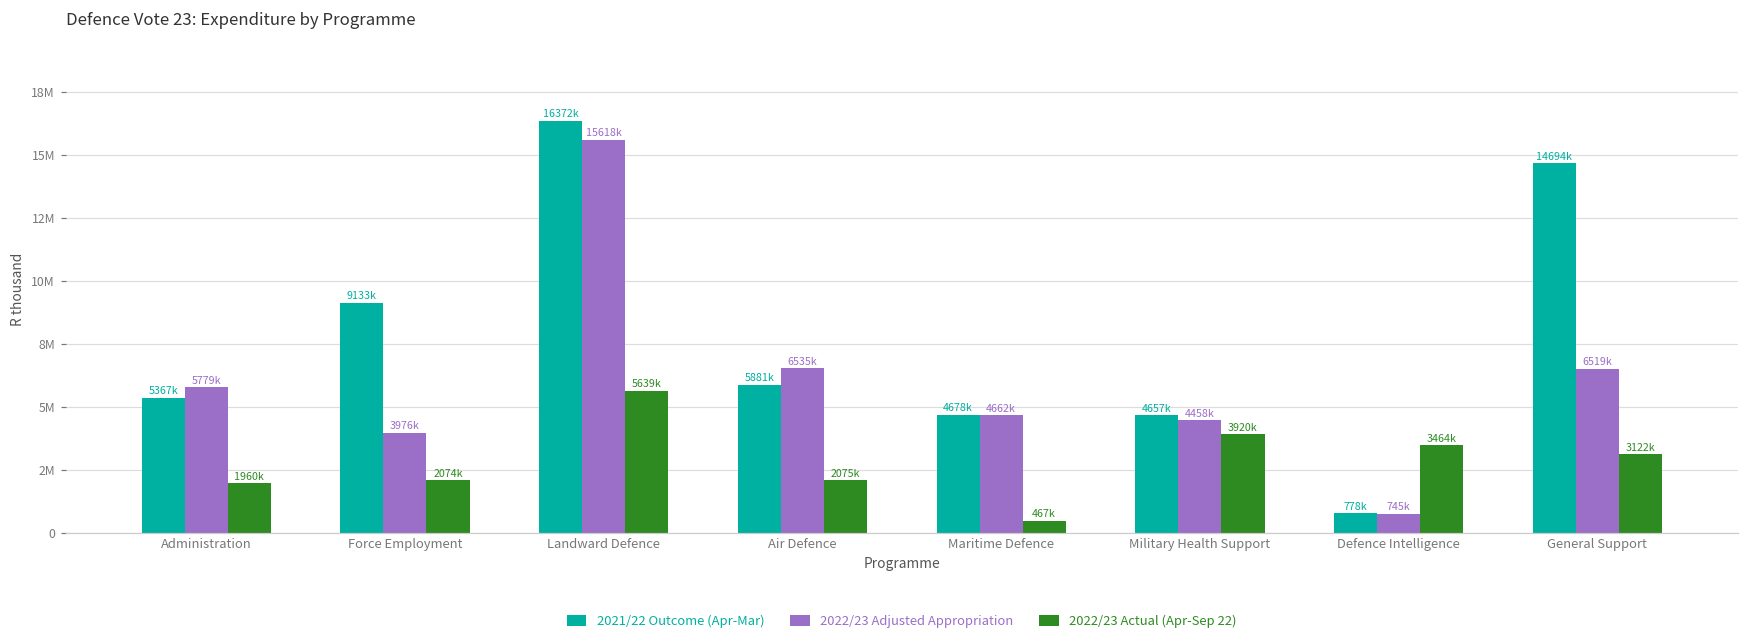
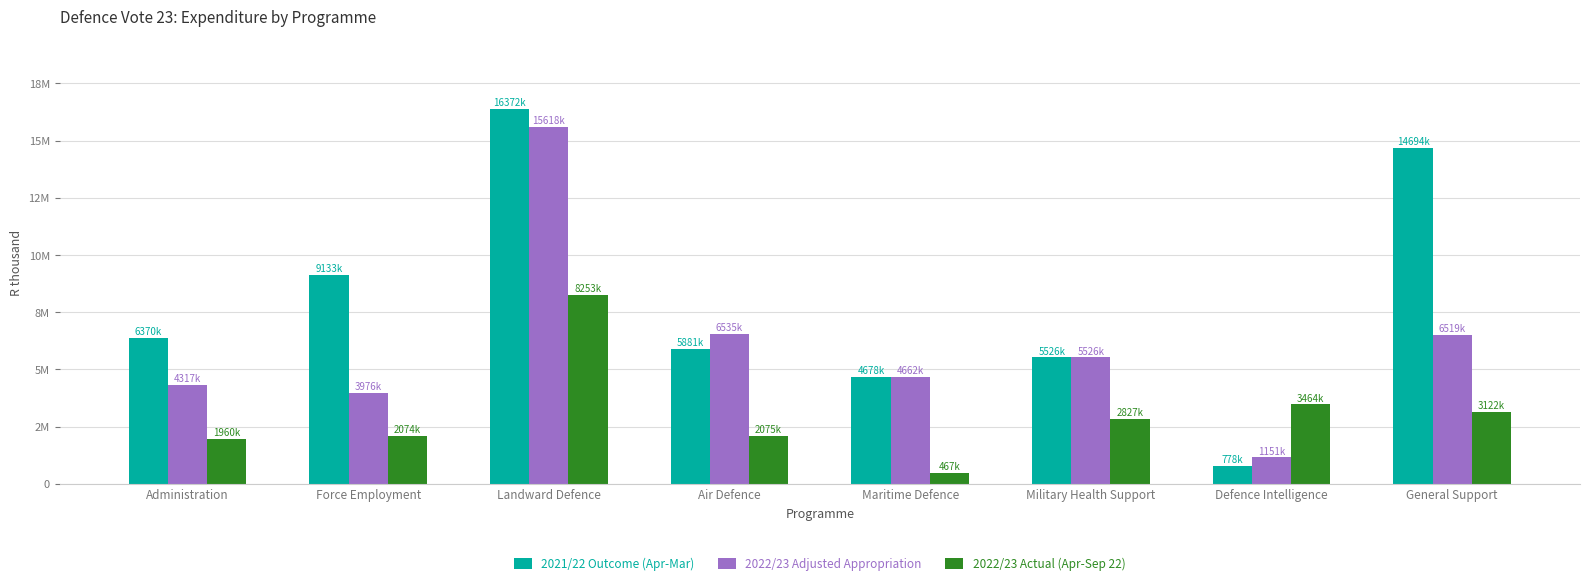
2021/22 Outcome (Apr-Mar), Administration: 5367k -> 6370k
2022/23 Adjusted Appropriation, Administration: 5779k -> 4317k
2022/23 Actual (Apr-Sep 22), Landward Defence: 5639k -> 8253k
2021/22 Outcome (Apr-Mar), Military Health Support: 4657k -> 5526k
2022/23 Adjusted Appropriation, Military Health Support: 4458k -> 5526k
2022/23 Actual (Apr-Sep 22), Military Health Support: 3920k -> 2827k
2022/23 Adjusted Appropriation, Defence Intelligence: 745k -> 1151k
